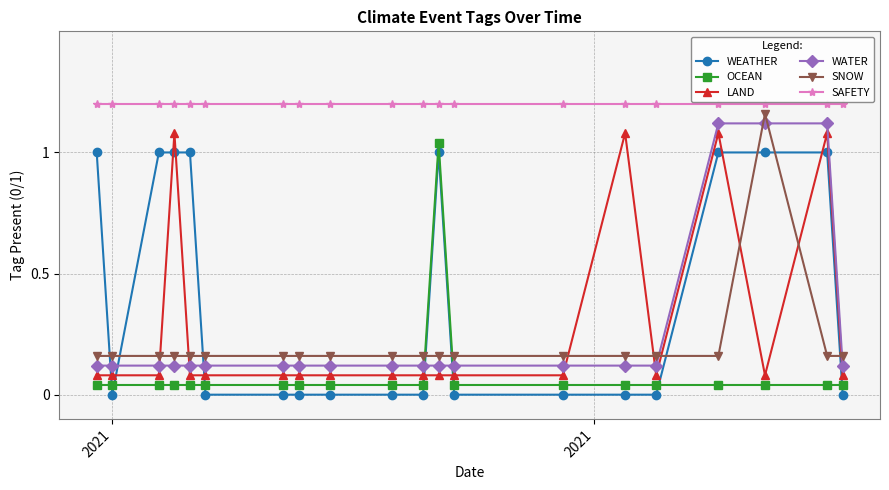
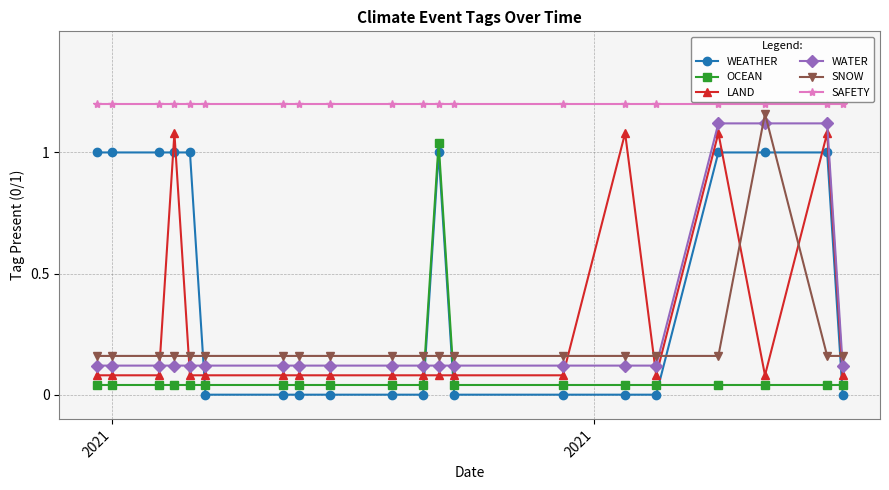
WEATHER, 2021: 0 -> 1
